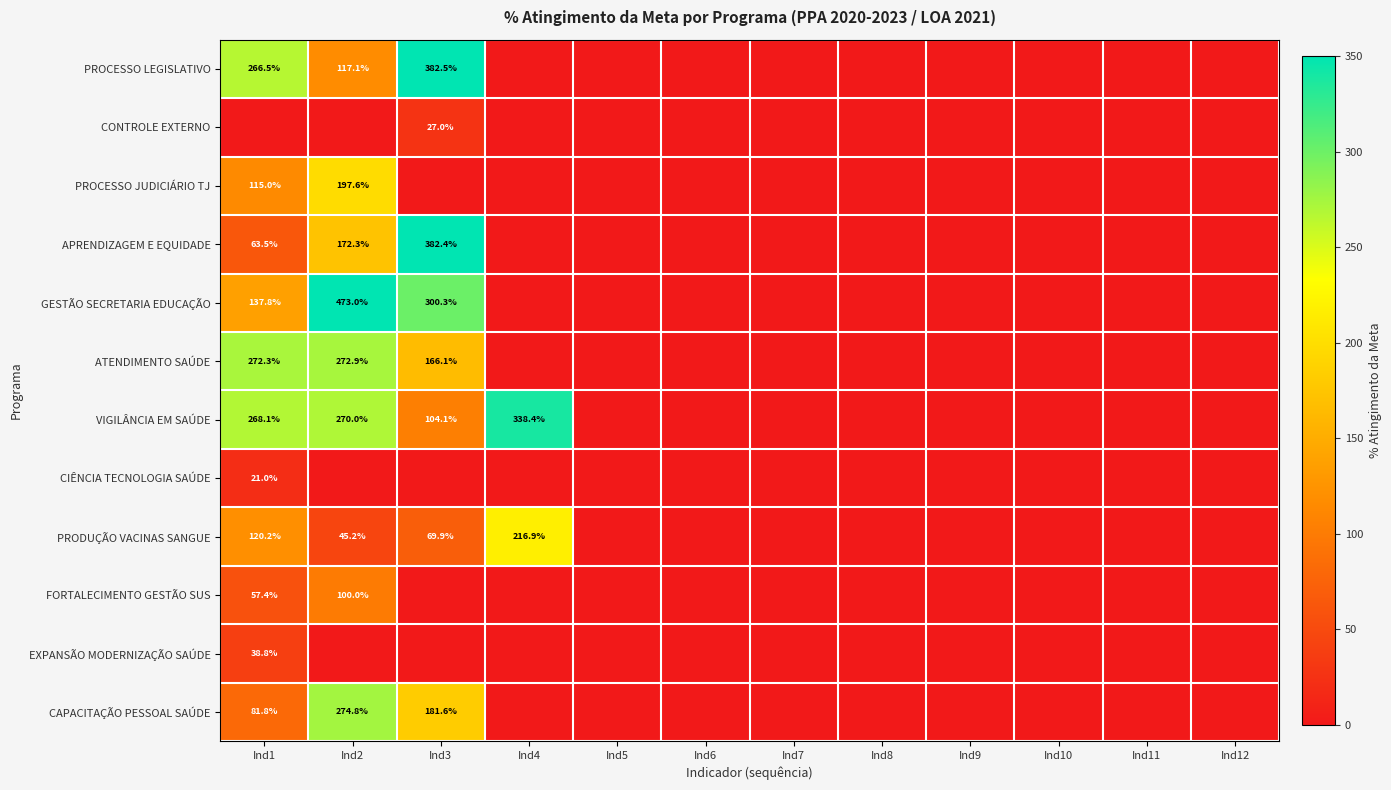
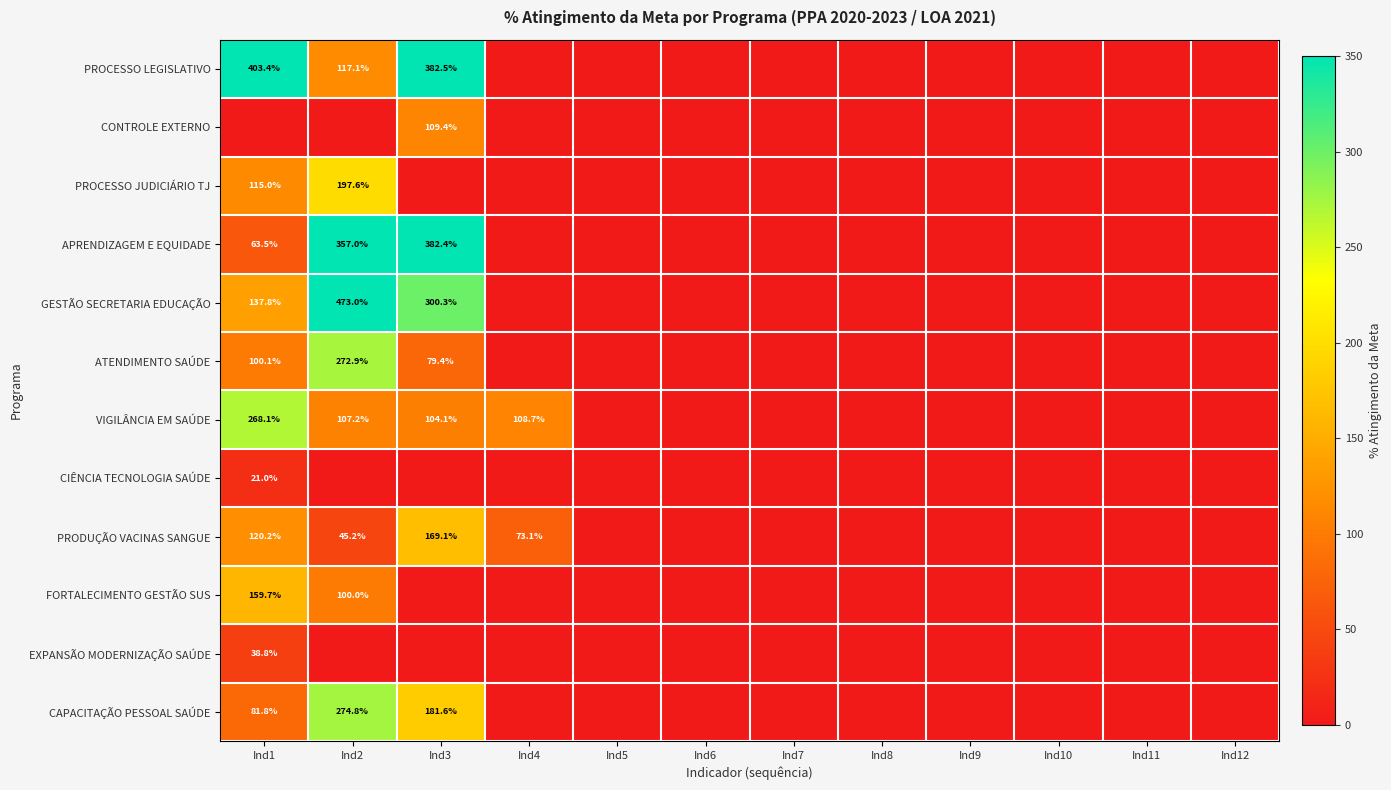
PROCESSO LEGISLATIVO, Ind1: 266.5% -> 403.4%
CONTROLE EXTERNO, Ind3: 27.0% -> 109.4%
APRENDIZAGEM E EQUIDADE, Ind2: 172.3% -> 357.0%
ATENDIMENTO SAÚDE, Ind1: 272.3% -> 100.1%
ATENDIMENTO SAÚDE, Ind3: 166.1% -> 79.4%
VIGILÂNCIA EM SAÚDE, Ind2: 270.0% -> 107.2%
VIGILÂNCIA EM SAÚDE, Ind4: 338.4% -> 108.7%
PRODUÇÃO VACINAS SANGUE, Ind3: 69.9% -> 169.1%
PRODUÇÃO VACINAS SANGUE, Ind4: 216.9% -> 73.1%
FORTALECIMENTO GESTÃO SUS, Ind1: 57.4% -> 159.7%
